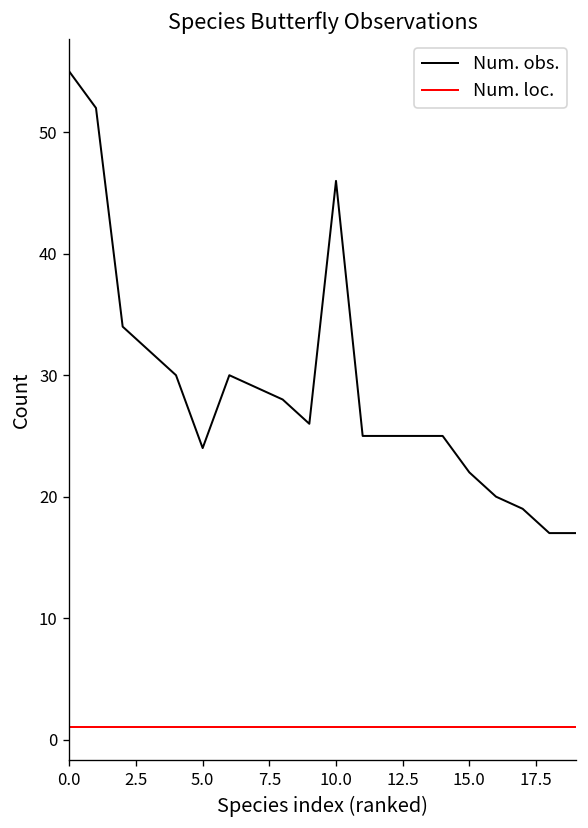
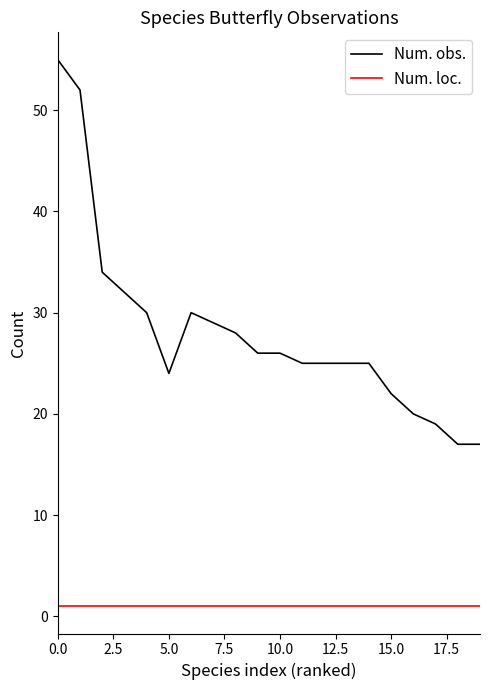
Num. obs., 10.0: 46 -> 26
